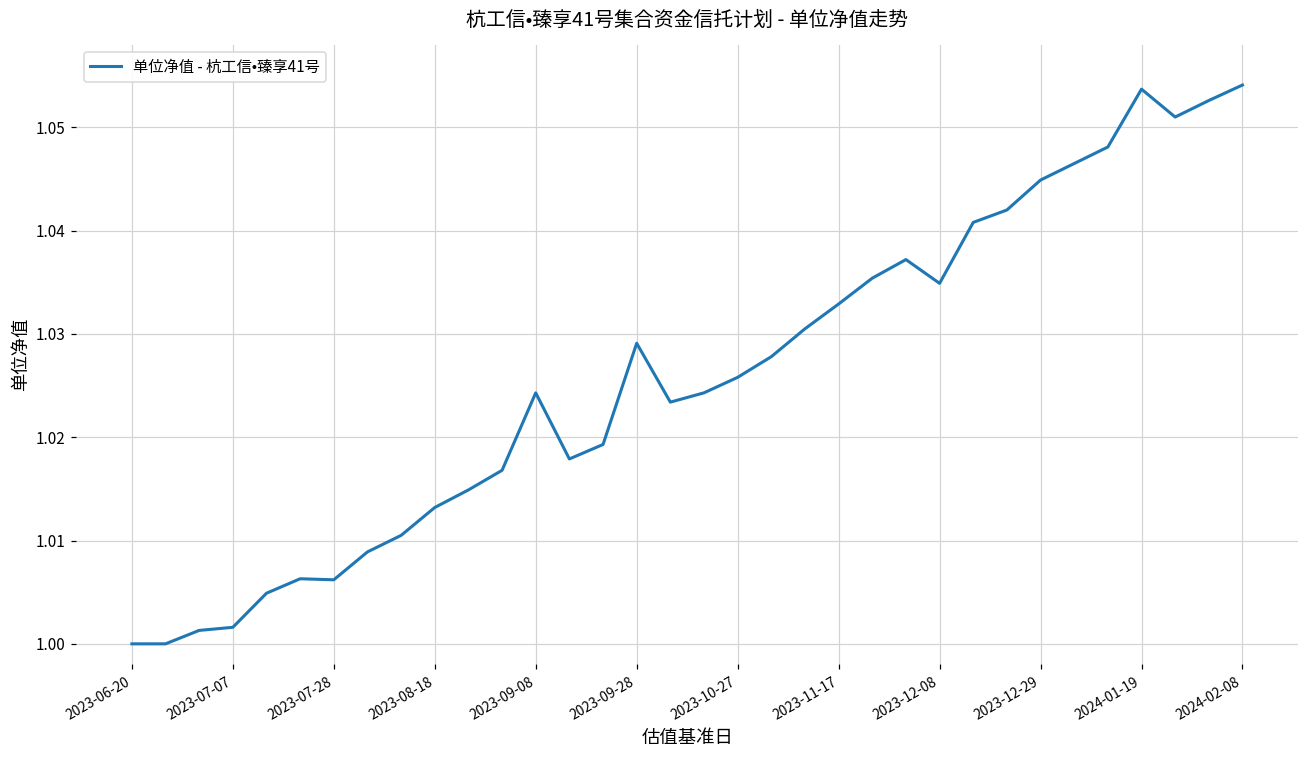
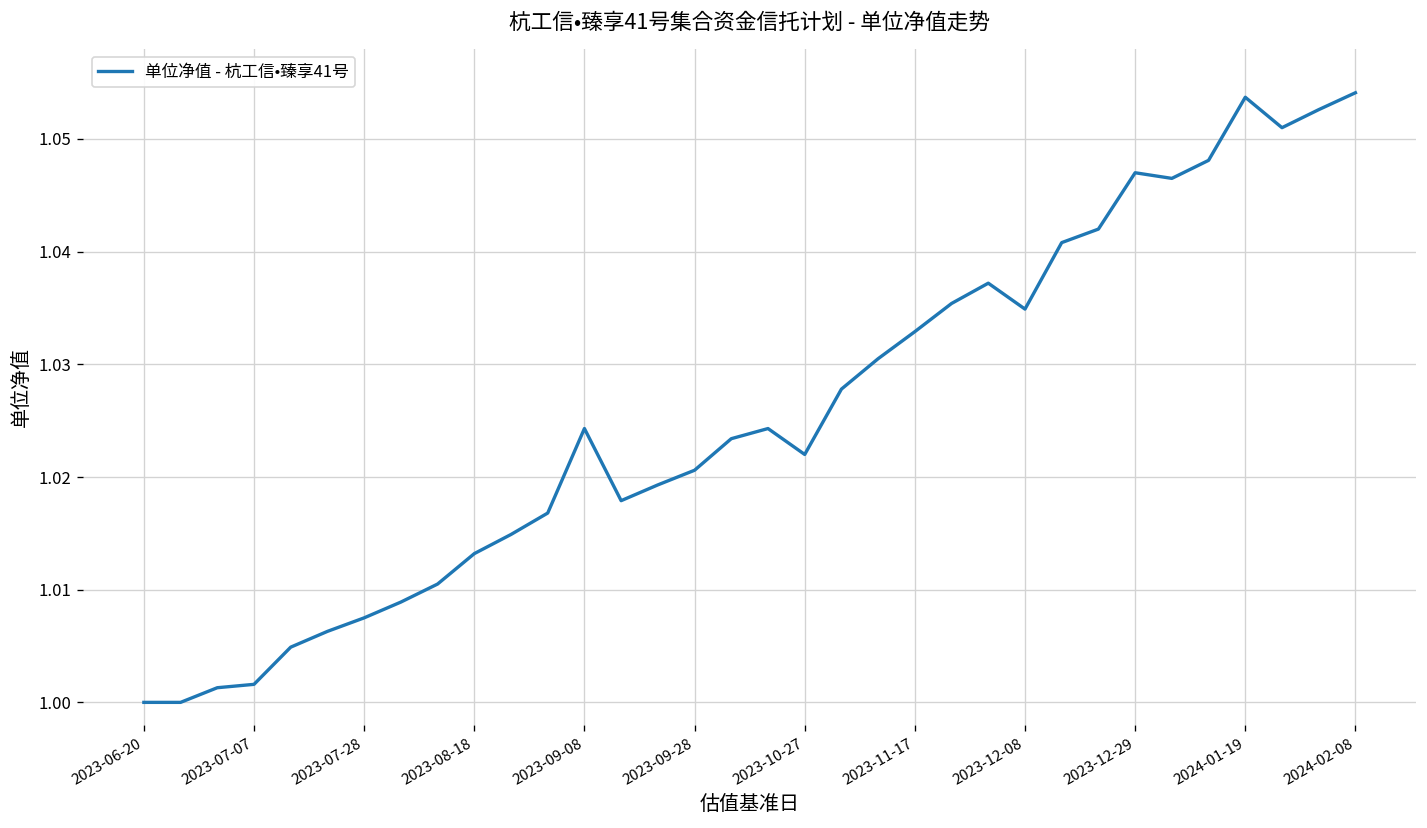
2023-07-28: 1.006 -> 1.008
2023-09-28: 1.029 -> 1.021
2023-10-27: 1.026 -> 1.022
2023-12-29: 1.045 -> 1.047
